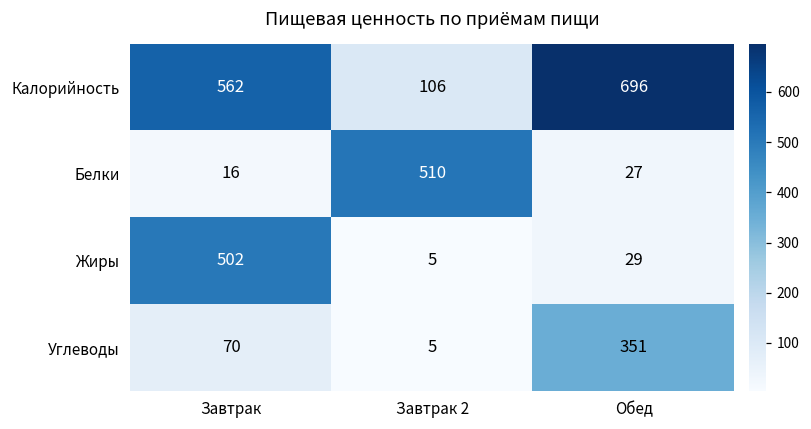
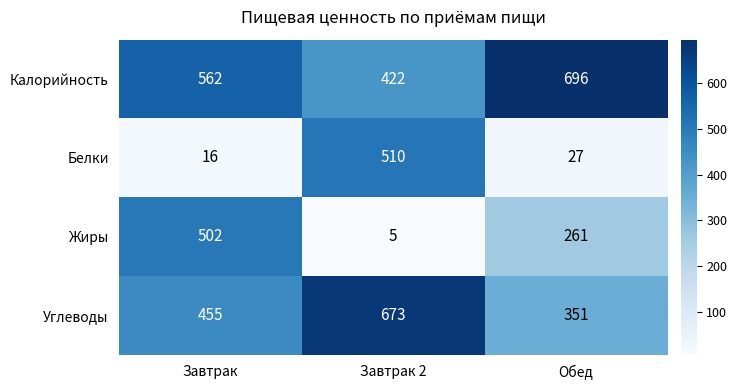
Калорийность, Завтрак 2: 106 -> 422
Жиры, Обед: 29 -> 261
Углеводы, Завтрак: 70 -> 455
Углеводы, Завтрак 2: 5 -> 673
